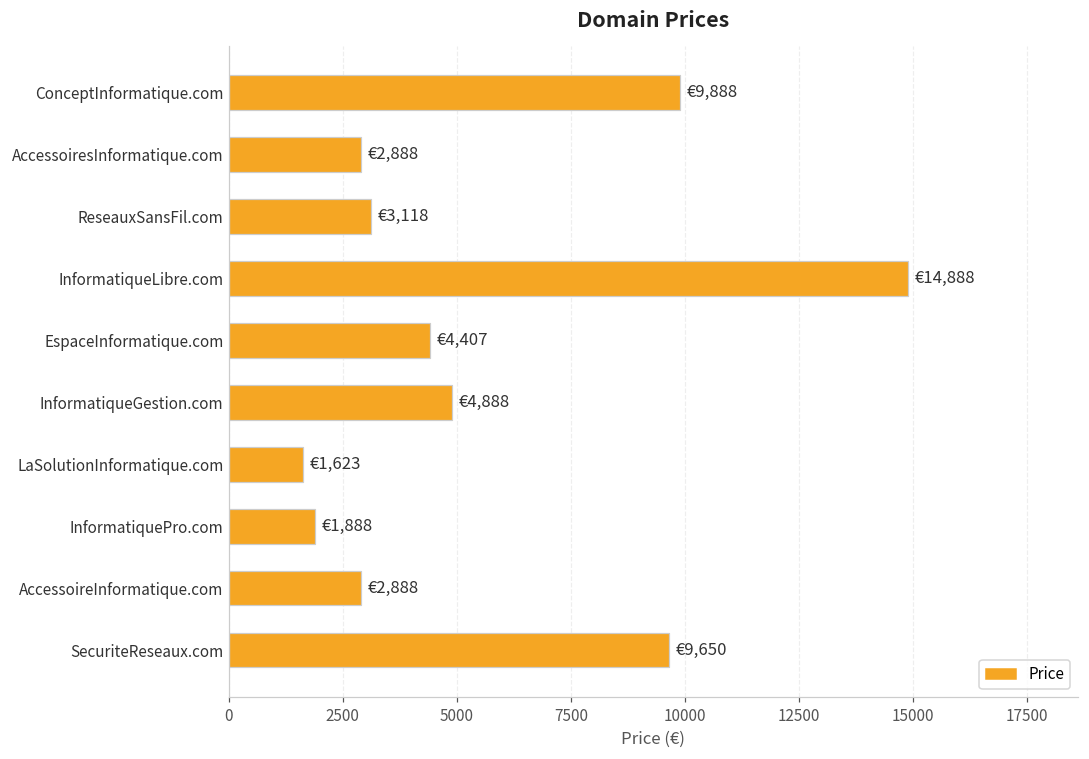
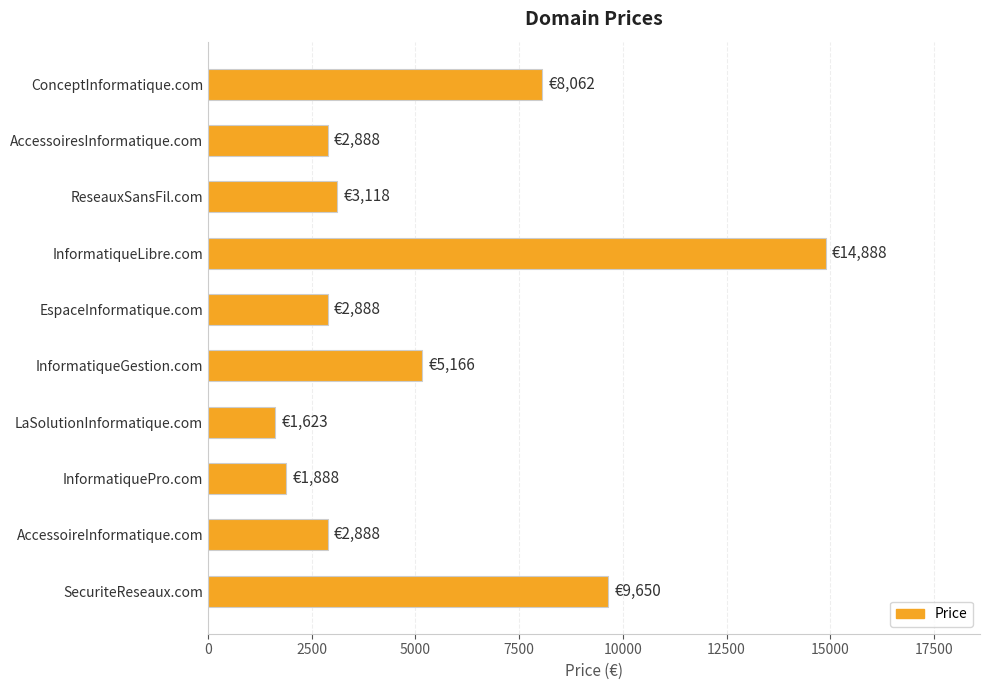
ConceptInformatique.com: €9,888 -> €8,062
EspaceInformatique.com: €4,407 -> €2,888
InformatiqueGestion.com: €4,888 -> €5,166
